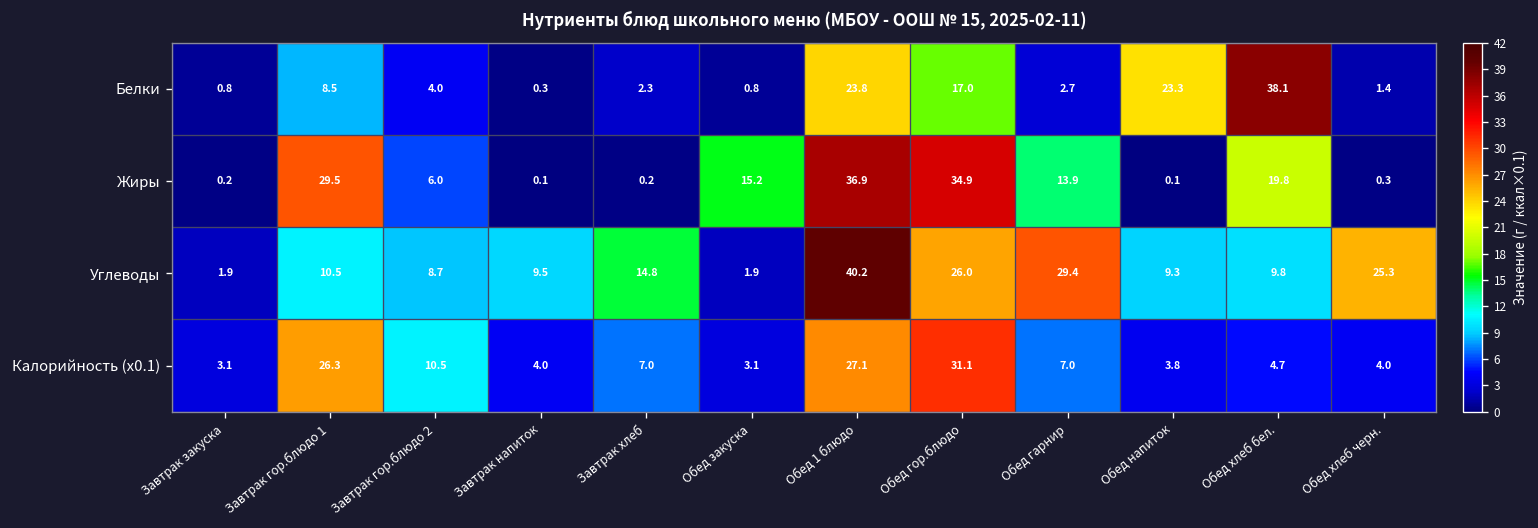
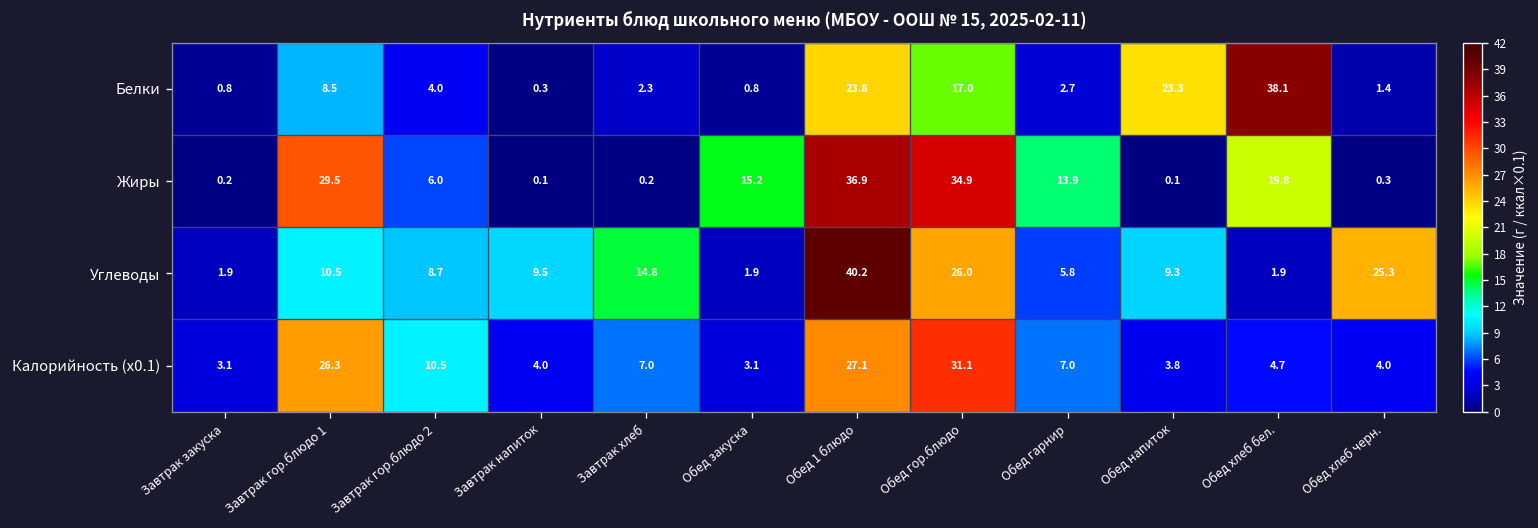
Углеводы, Обед гарнир: 29.4 -> 5.8
Углеводы, Обед хлеб бел.: 9.8 -> 1.9
